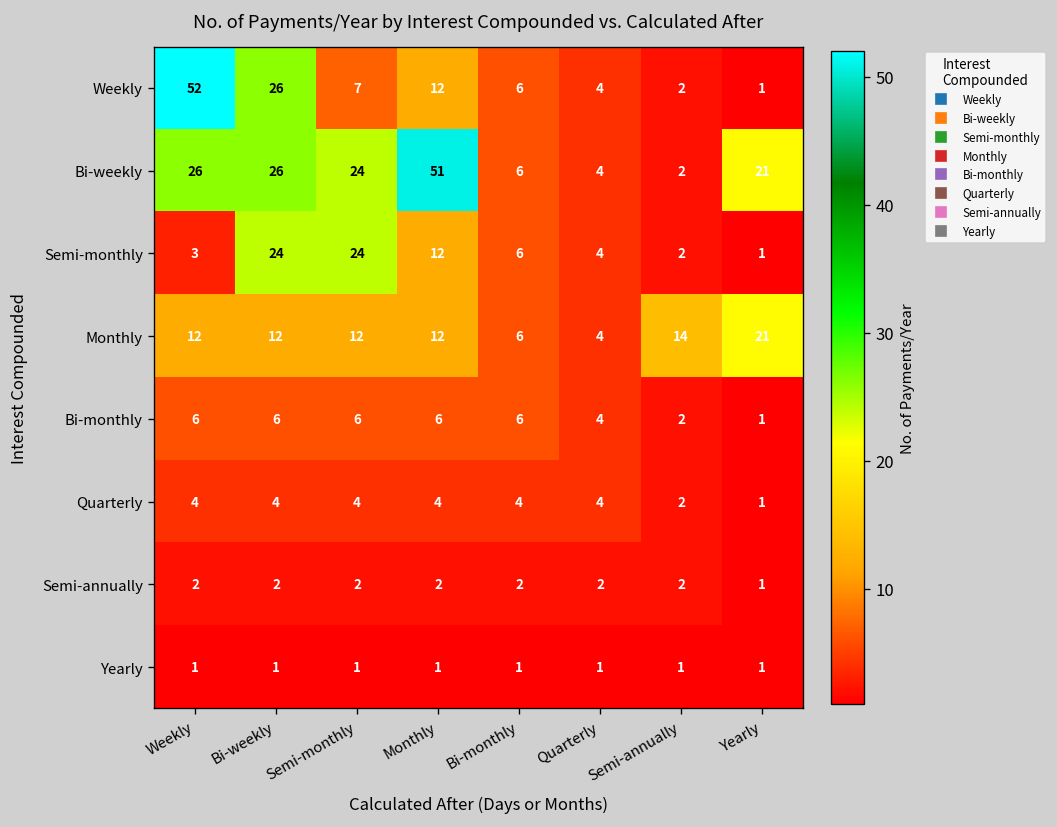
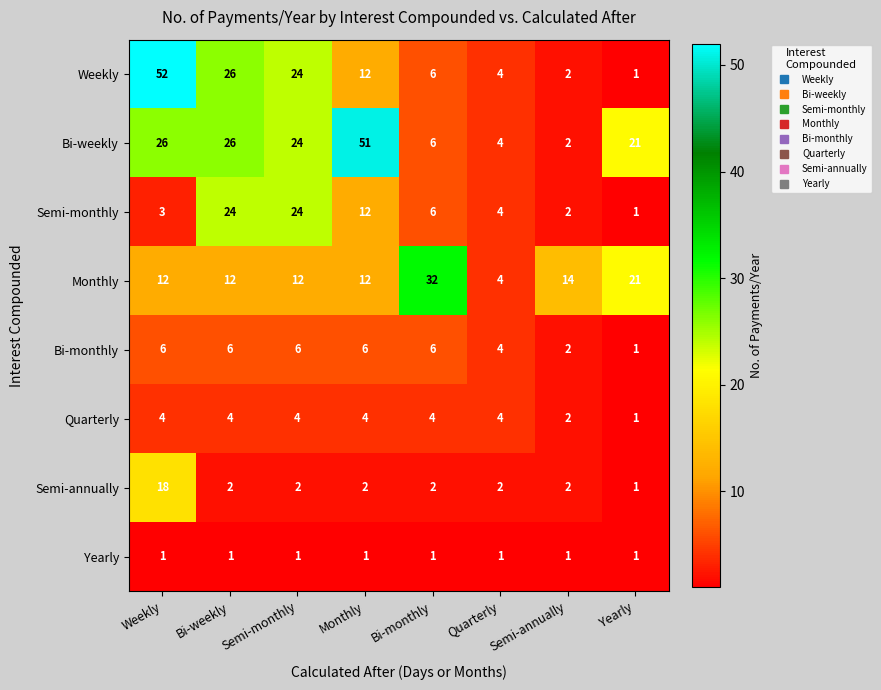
Weekly, Semi-monthly: 7 -> 24
Monthly, Bi-monthly: 6 -> 32
Semi-annually, Weekly: 2 -> 18
